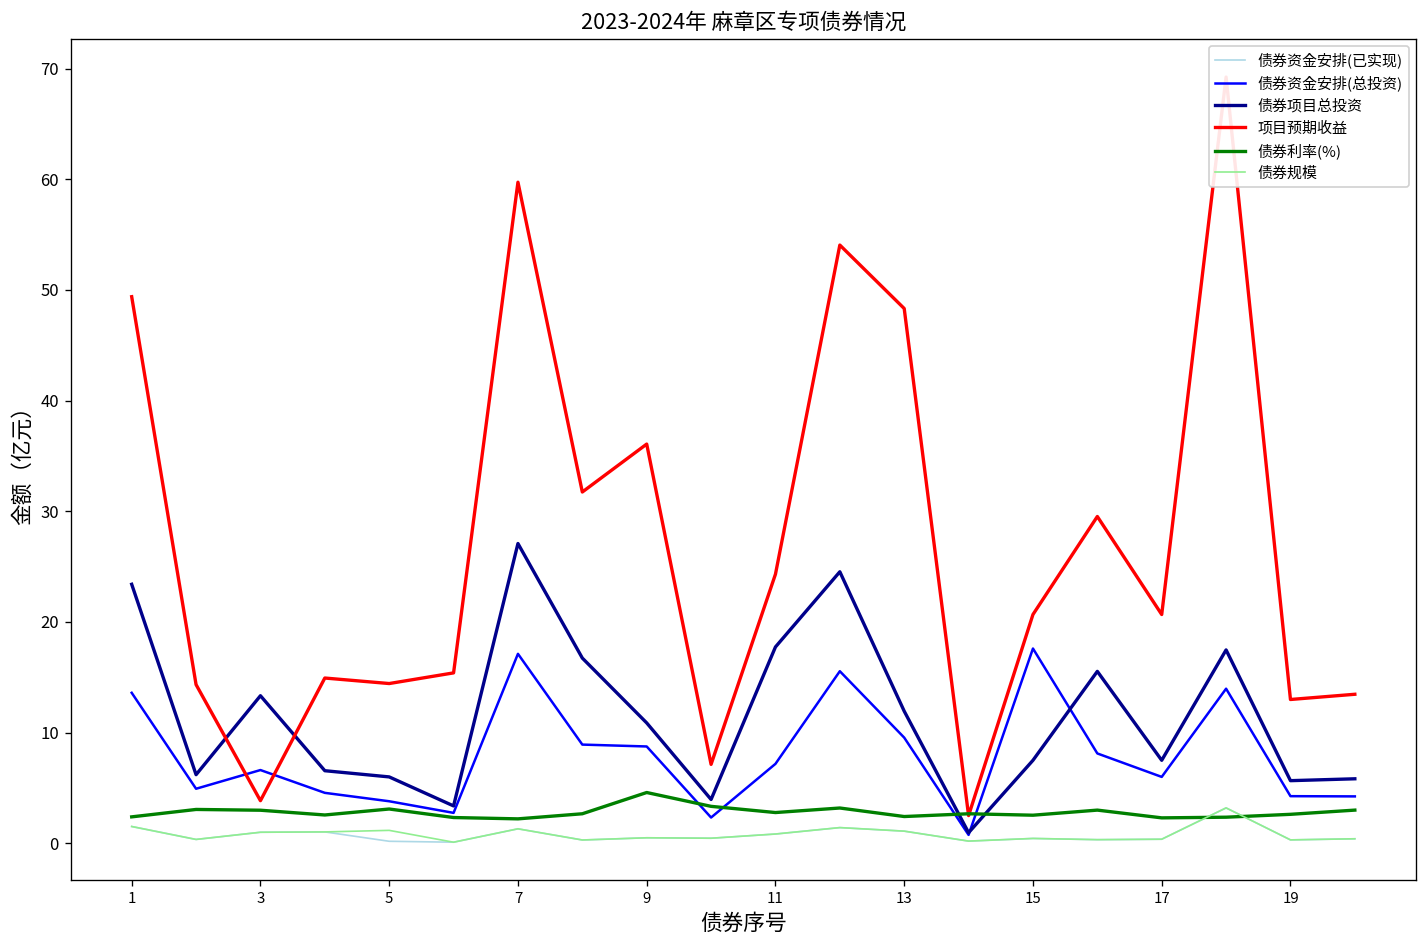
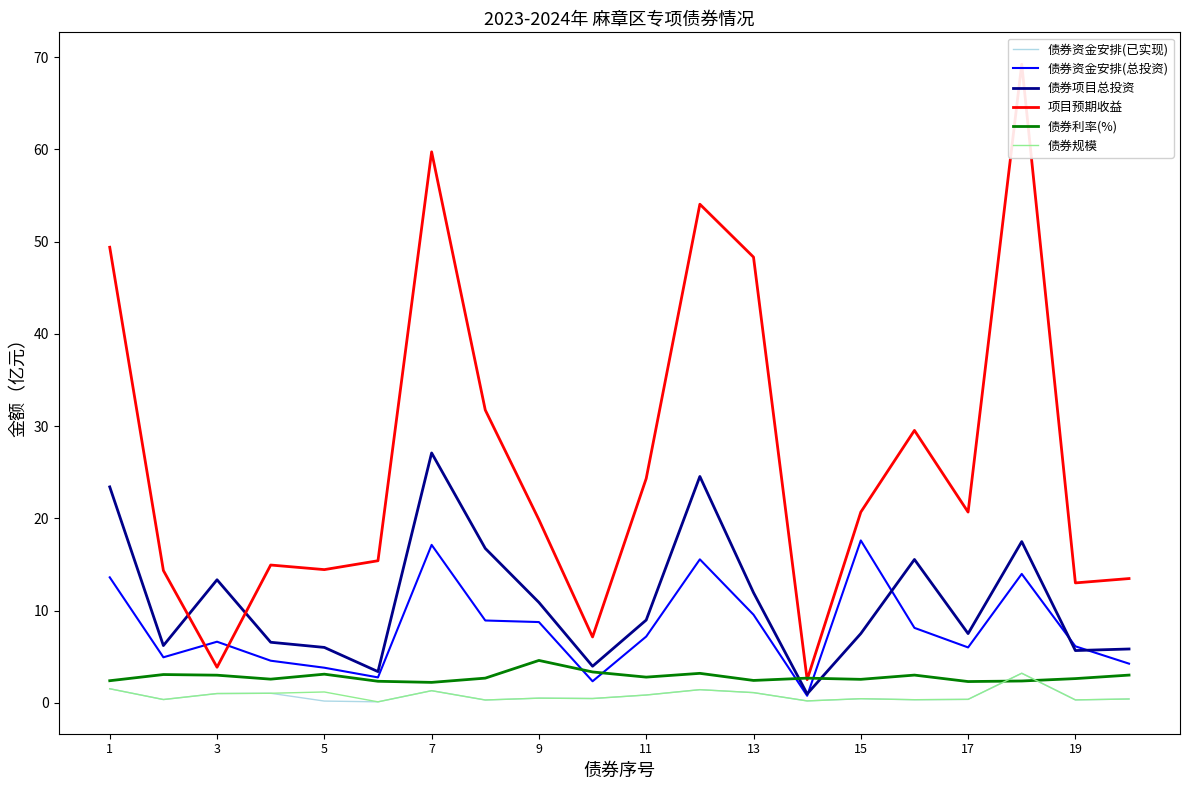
项目预期收益, 9: 36 -> 20
债券项目总投资, 11: 18 -> 9
债券资金安排(总投资), 19: 4 -> 6
